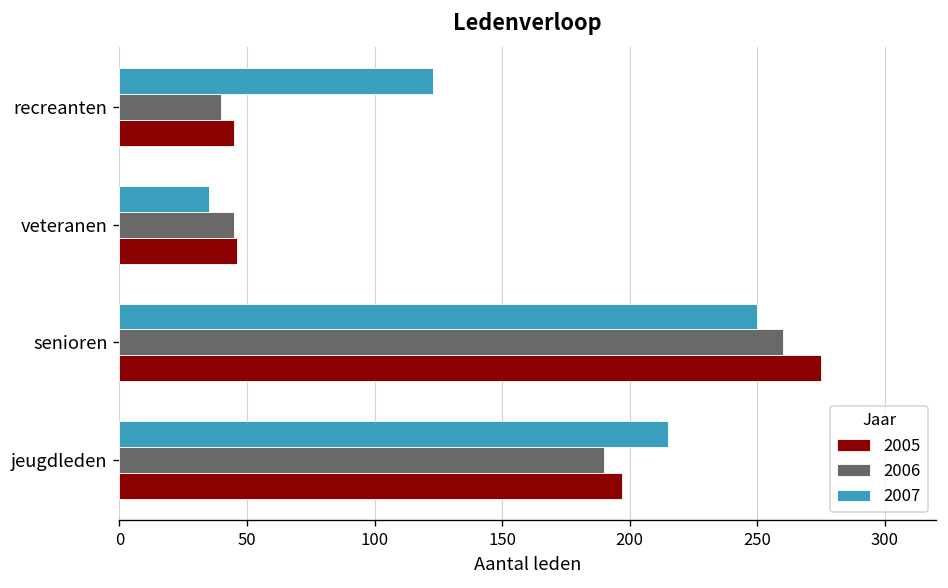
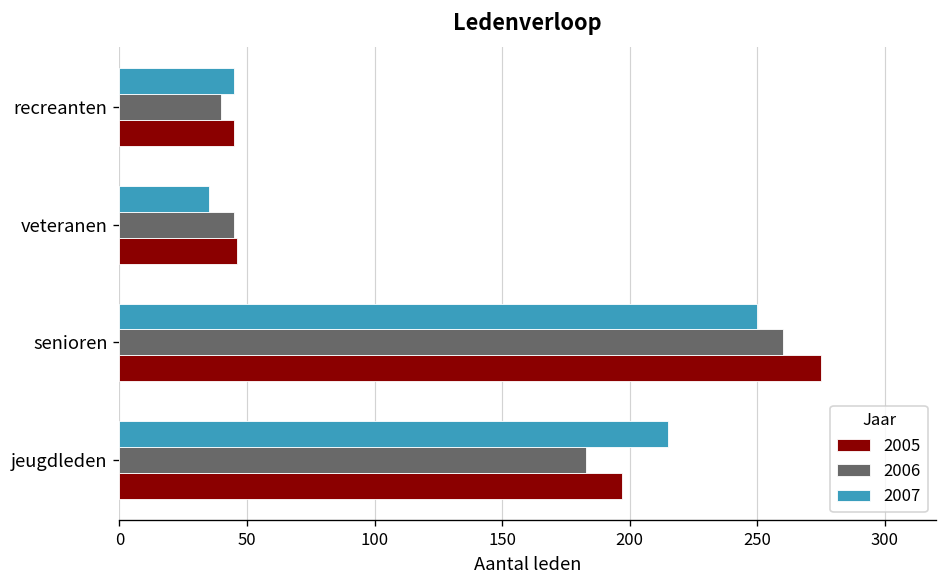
2007, recreanten: 123 -> 45
2006, jeugdleden: 190 -> 183
